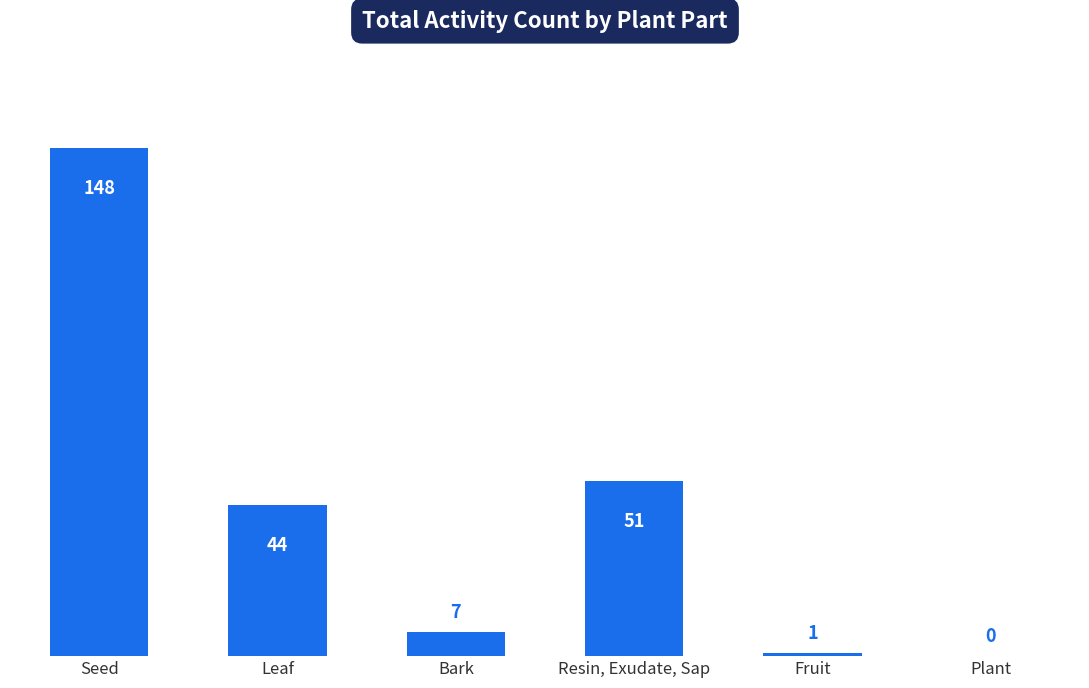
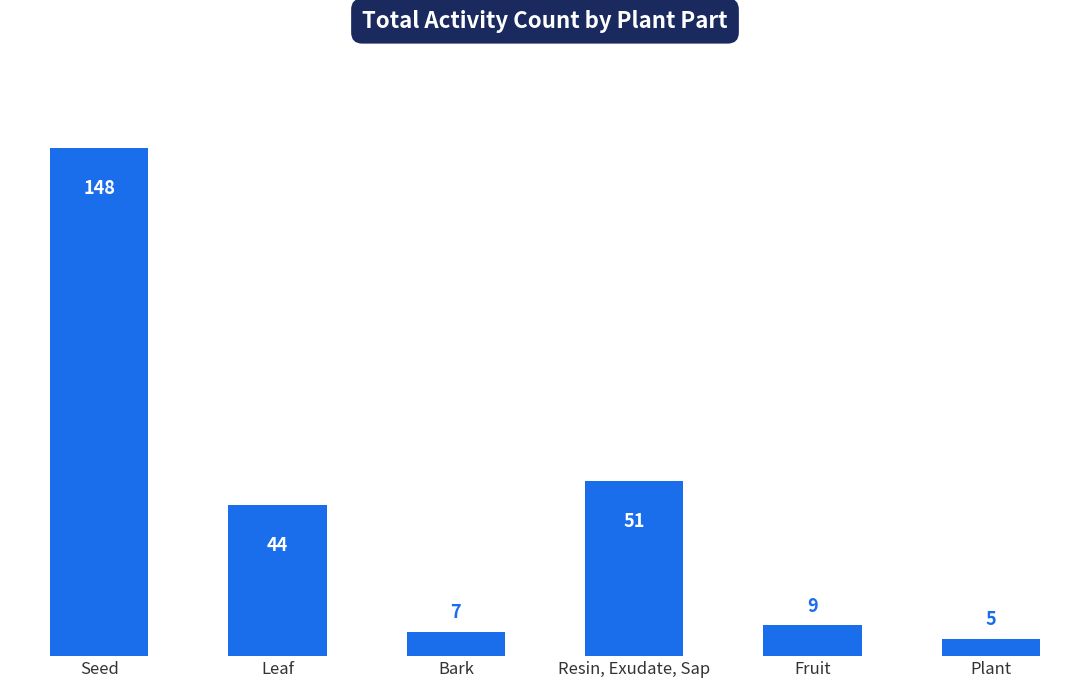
Fruit: 1 -> 9
Plant: 0 -> 5
